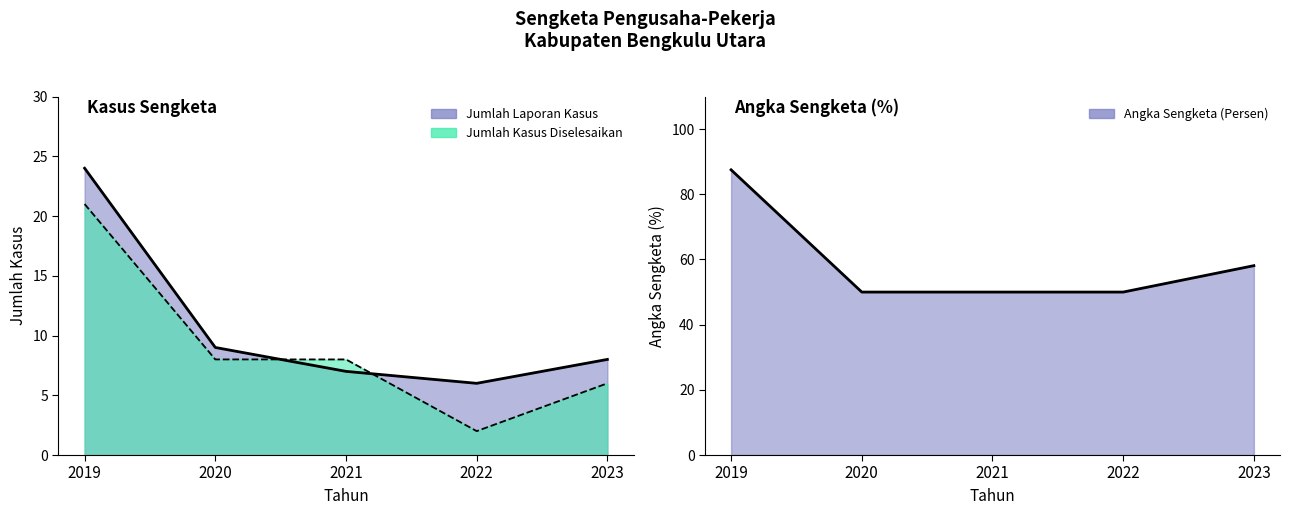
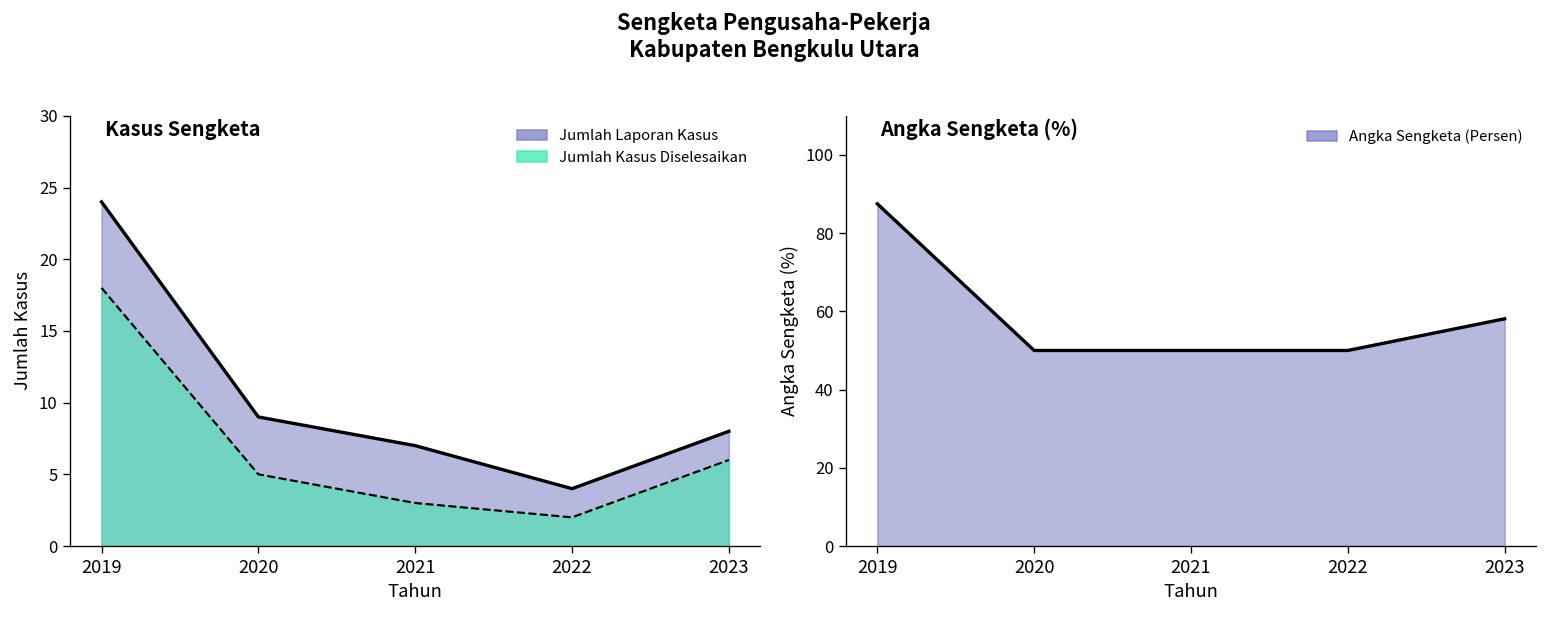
Kasus Sengketa, Jumlah Kasus Diselesaikan, 2019: 21 -> 18
Kasus Sengketa, Jumlah Kasus Diselesaikan, 2020: 8 -> 5
Kasus Sengketa, Jumlah Kasus Diselesaikan, 2021: 8 -> 3
Kasus Sengketa, Jumlah Laporan Kasus, 2022: 6 -> 4
